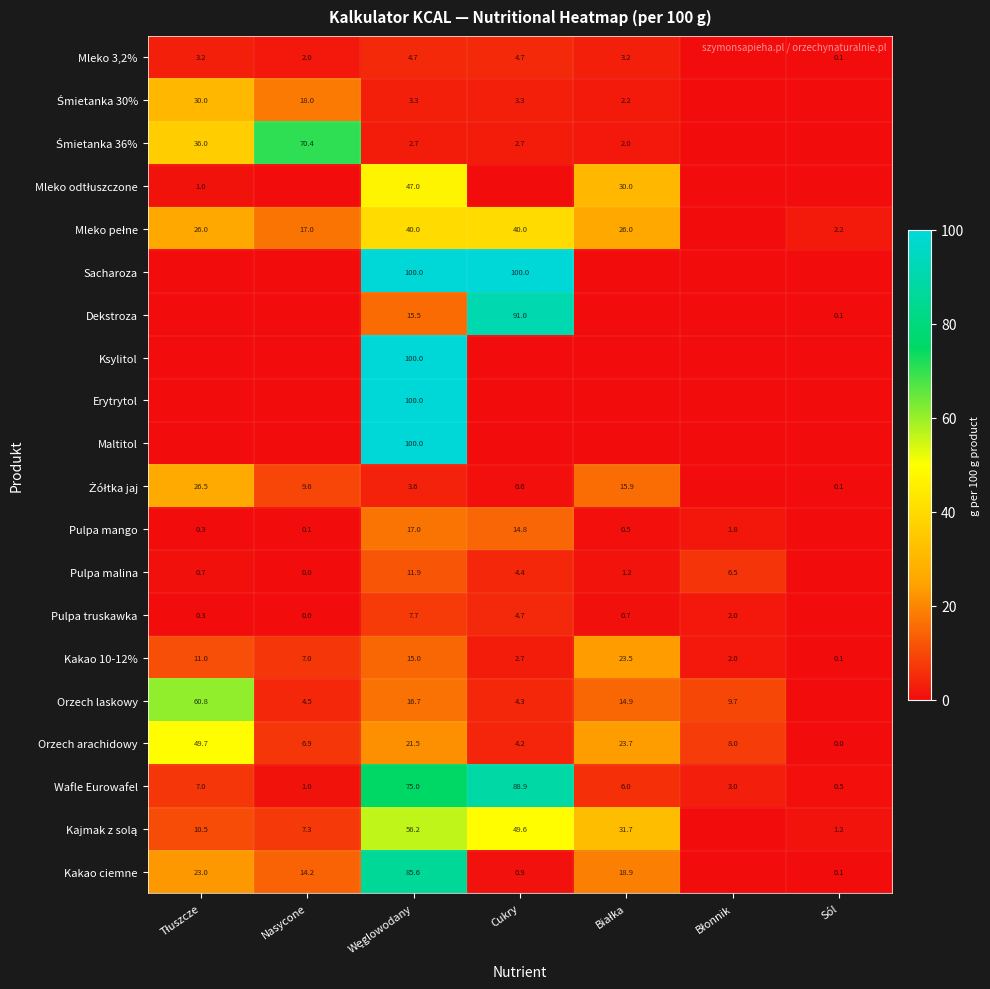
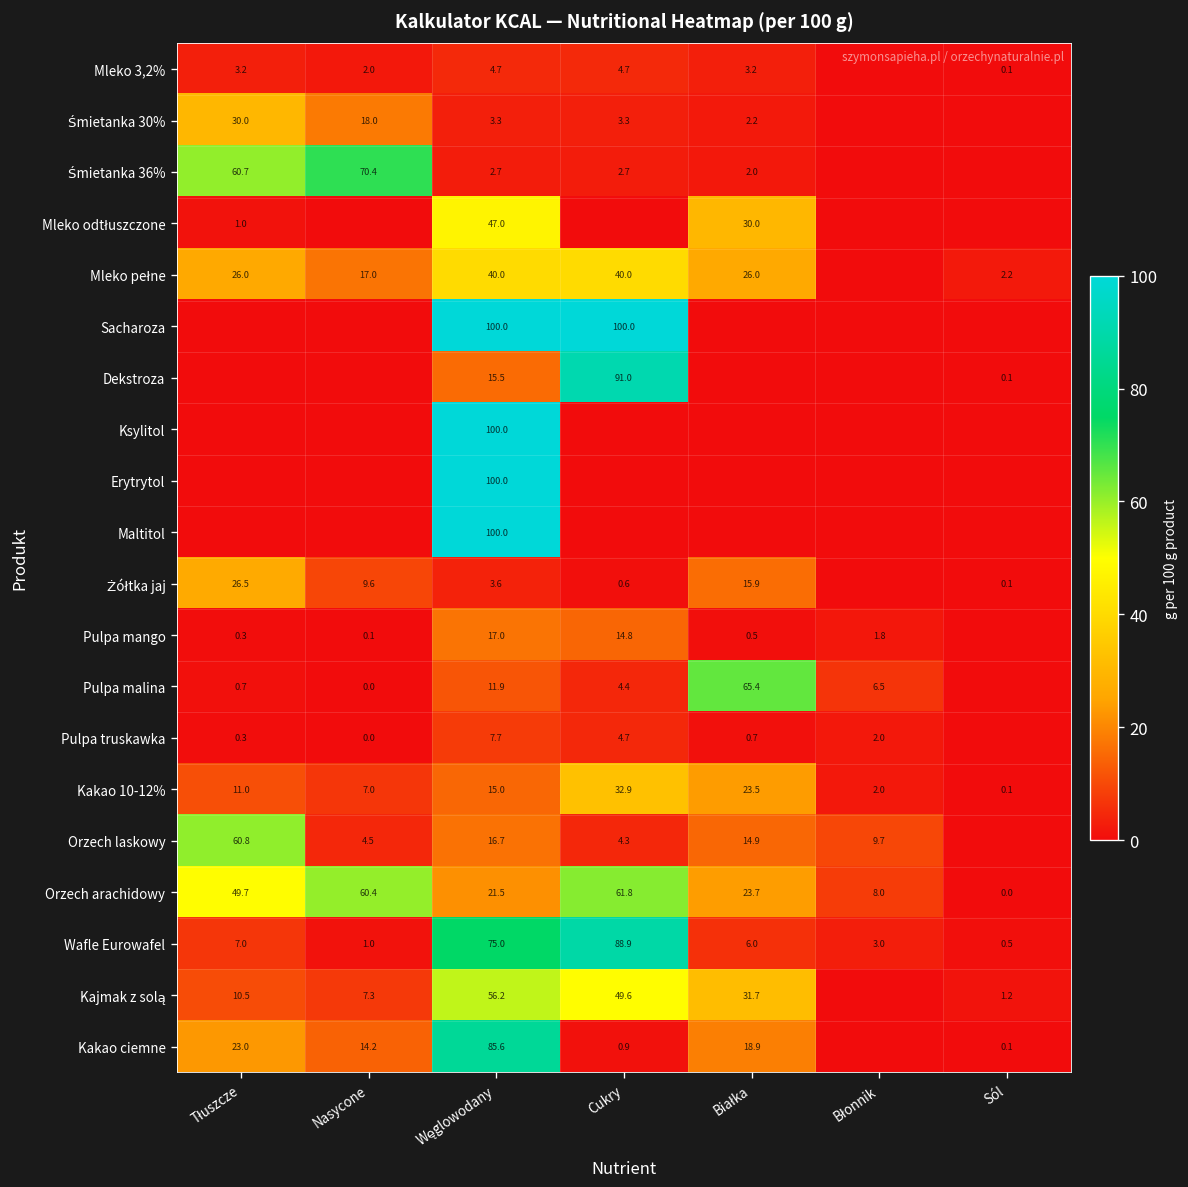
Śmietanka 36%, Tłuszcze: 36.0 -> 60.7
Pulpa malina, Białka: 1.2 -> 65.4
Kakao 10-12%, Cukry: 2.7 -> 32.9
Orzech arachidowy, Nasycone: 6.9 -> 60.4
Orzech arachidowy, Cukry: 4.2 -> 61.8
